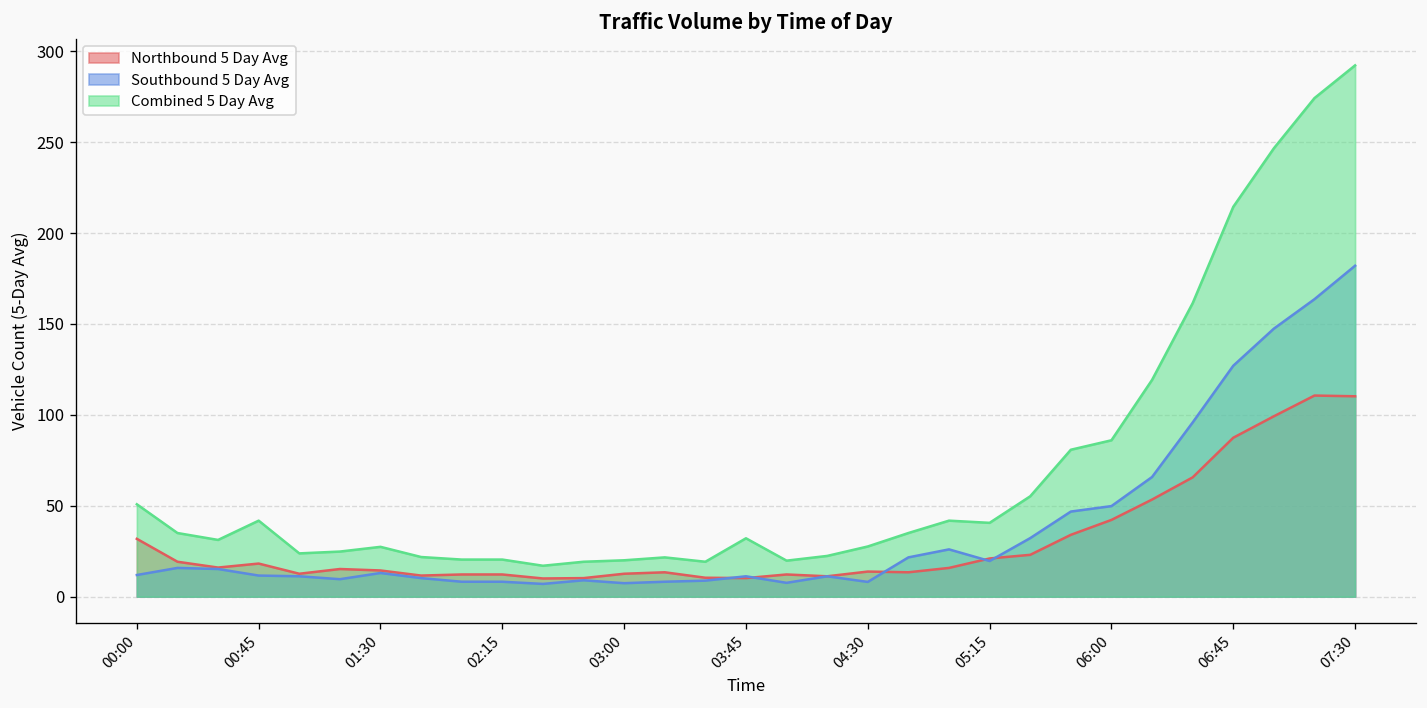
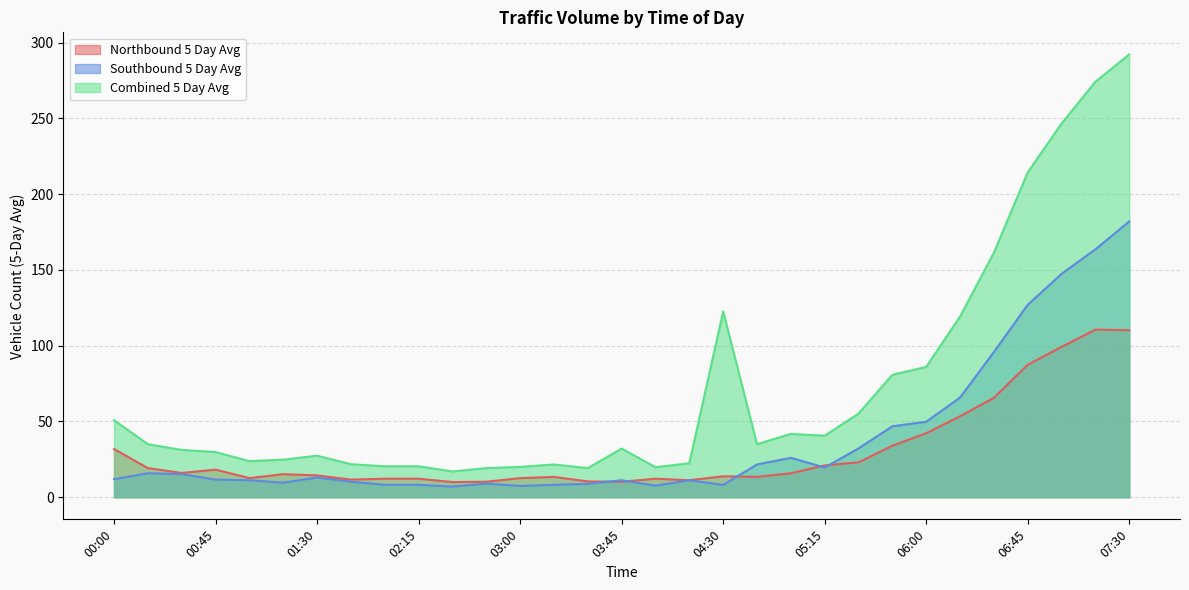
Combined 5 Day Avg, 00:45: 42 -> 30
Combined 5 Day Avg, 04:30: 28 -> 123
